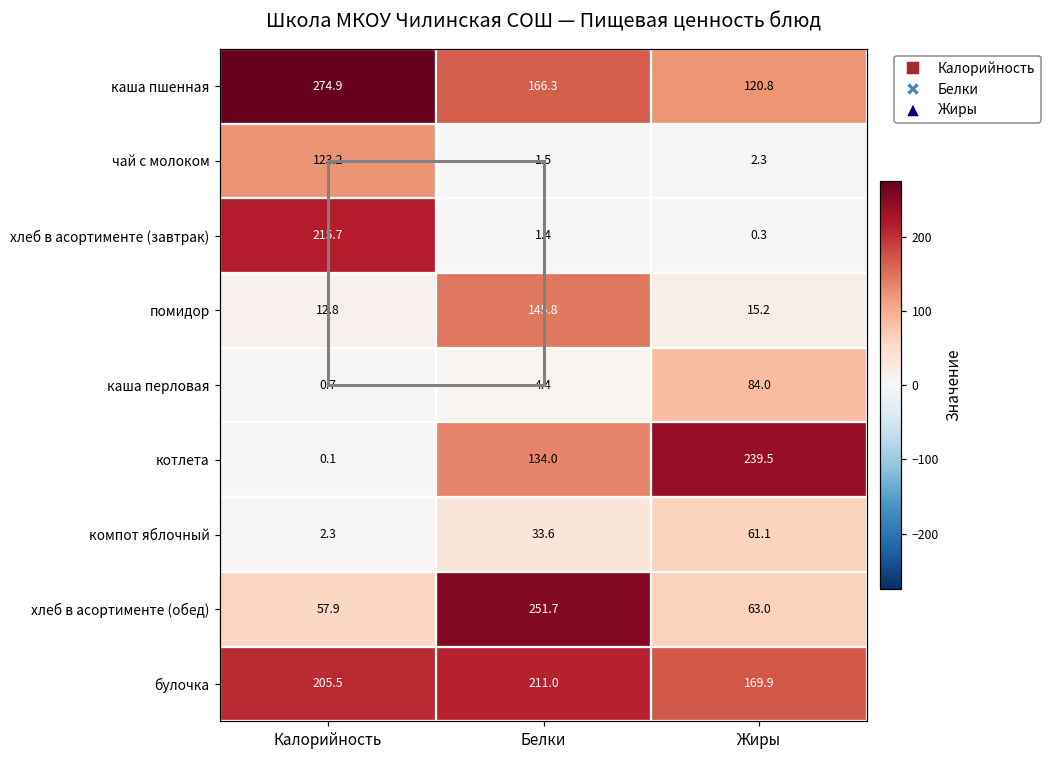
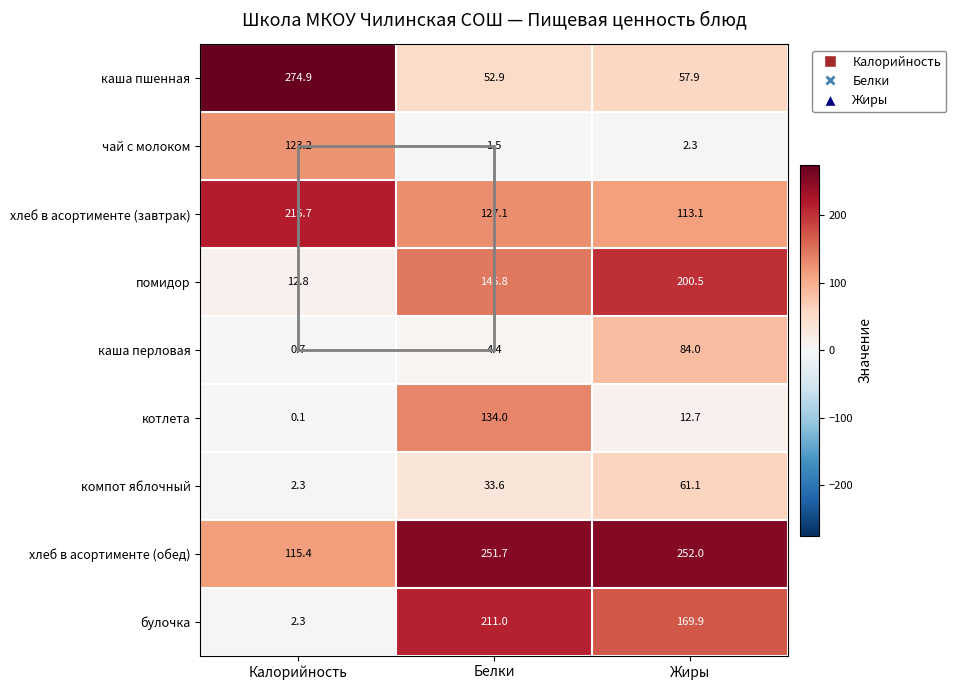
каша пшенная, Белки: 166.3 -> 52.9
каша пшенная, Жиры: 120.8 -> 57.9
хлеб в асортименте (завтрак), Белки: 1.4 -> 127.1
хлеб в асортименте (завтрак), Жиры: 0.3 -> 113.1
помидор, Жиры: 15.2 -> 200.5
котлета, Жиры: 239.5 -> 12.7
хлеб в асортименте (обед), Калорийность: 57.9 -> 115.4
хлеб в асортименте (обед), Жиры: 63.0 -> 252.0
булочка, Калорийность: 205.5 -> 2.3
